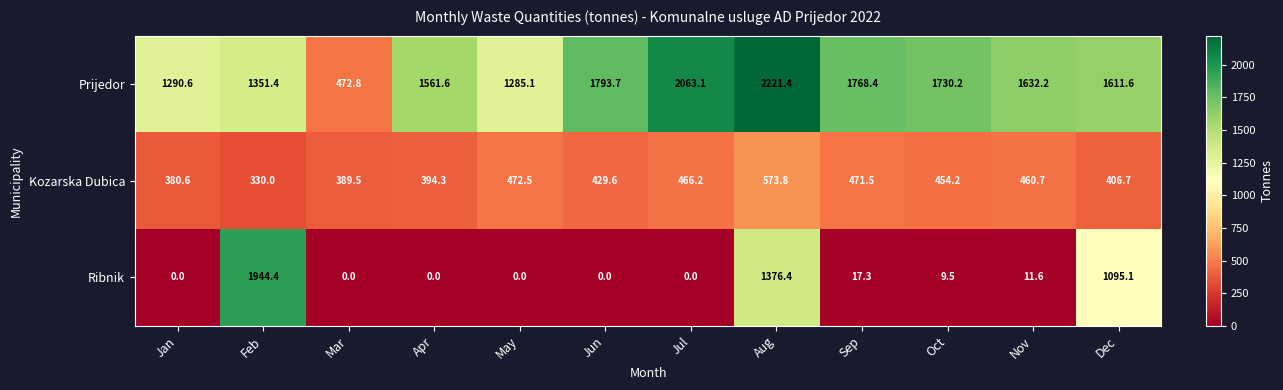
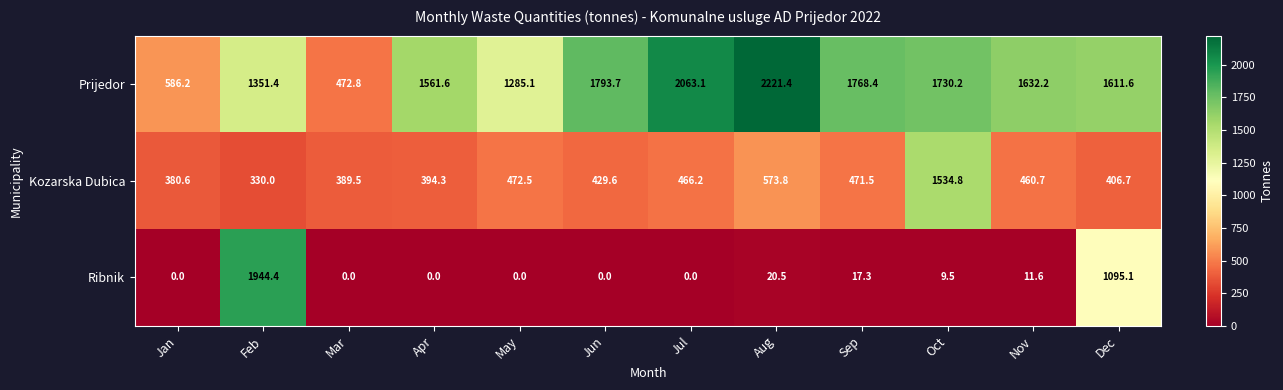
Prijedor, Jan: 1290.6 -> 586.2
Kozarska Dubica, Oct: 454.2 -> 1534.8
Ribnik, Aug: 1376.4 -> 20.5
